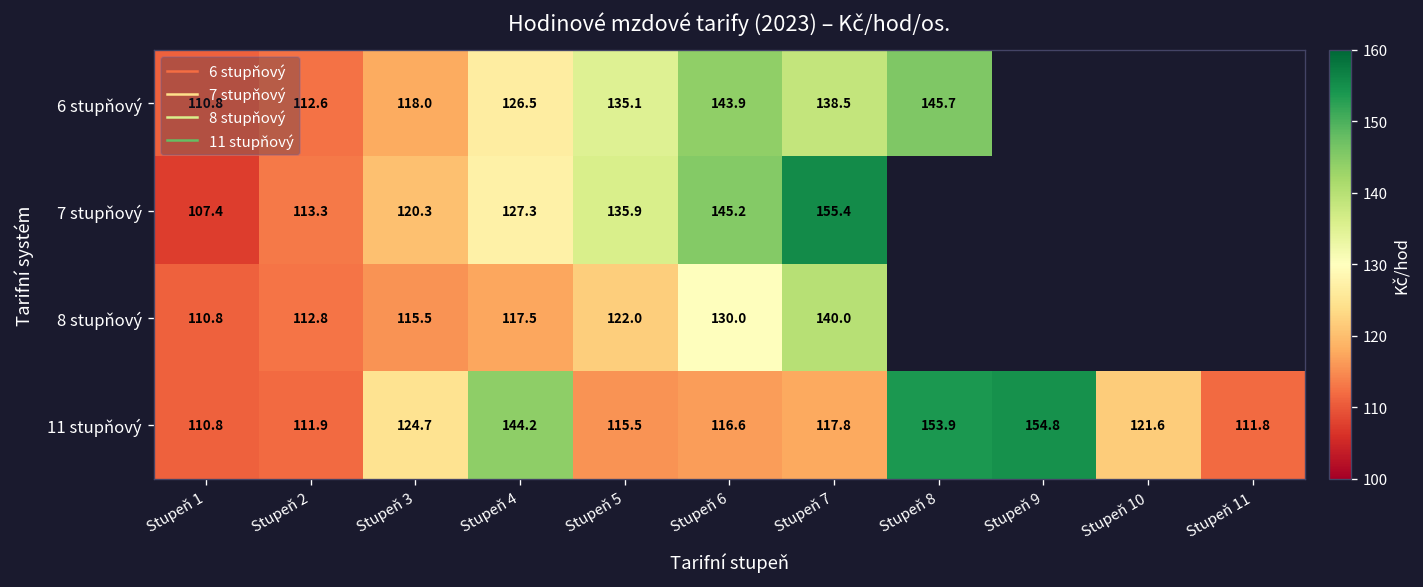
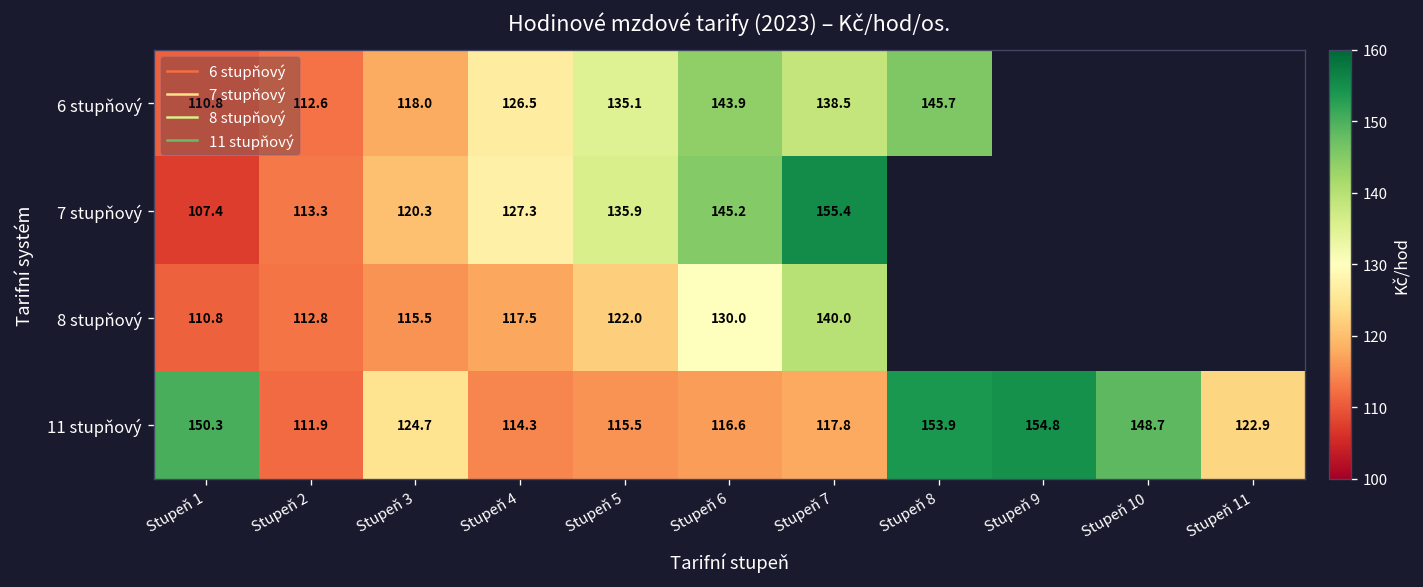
11 stupňový, Stupeň 1: 110.8 -> 150.3
11 stupňový, Stupeň 4: 144.2 -> 114.3
11 stupňový, Stupeň 10: 121.6 -> 148.7
11 stupňový, Stupeň 11: 111.8 -> 122.9
